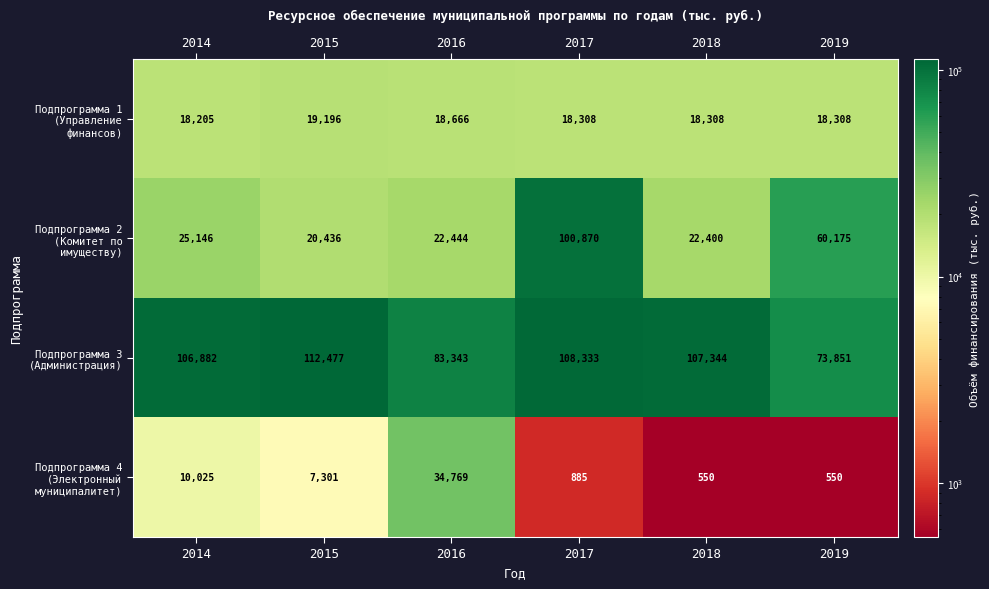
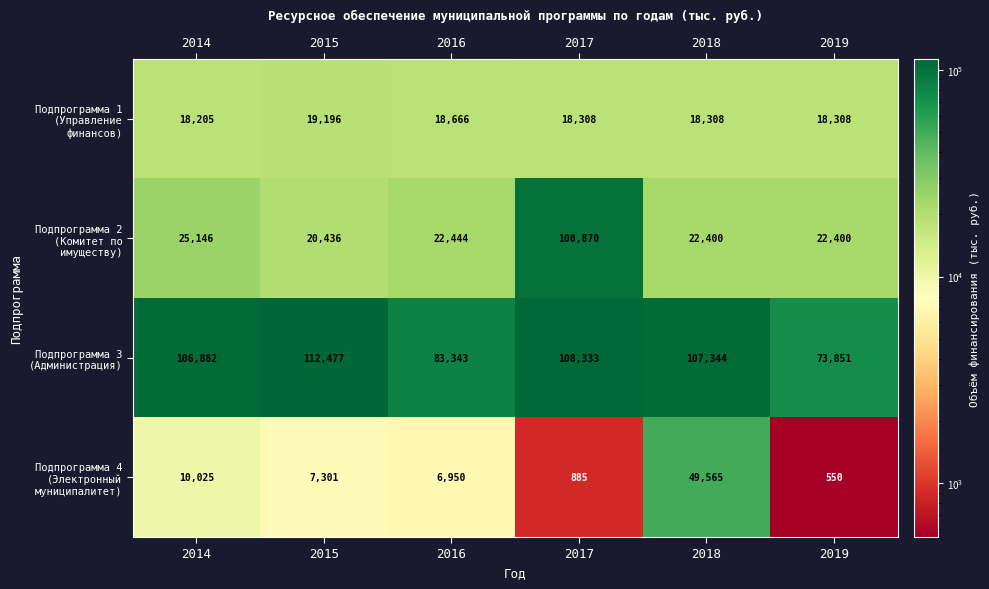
Подпрограмма 2 (Комитет по имуществу), 2019: 60,175 -> 22,400
Подпрограмма 4 (Электронный муниципалитет), 2016: 34,769 -> 6,950
Подпрограмма 4 (Электронный муниципалитет), 2018: 550 -> 49,565
